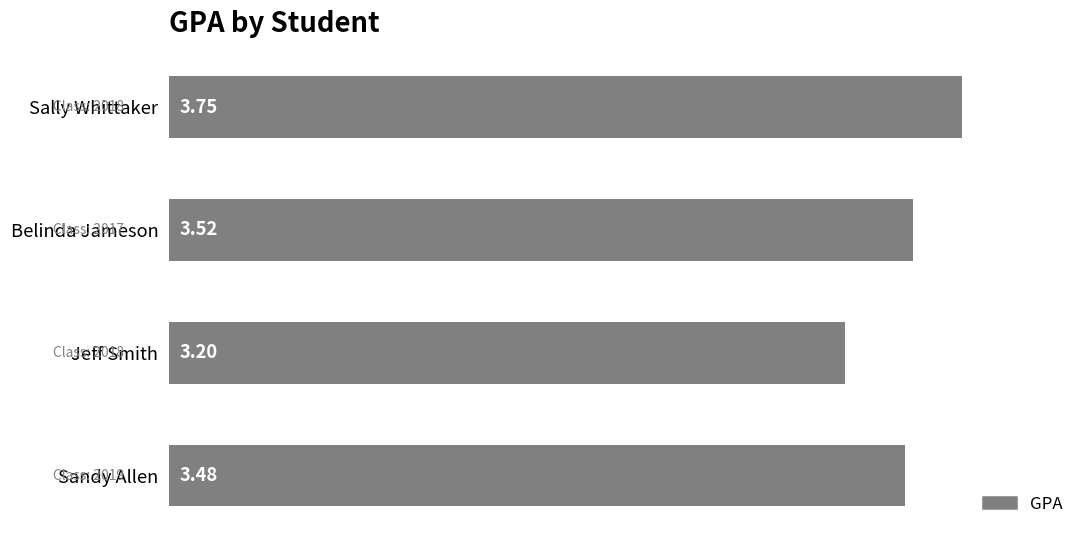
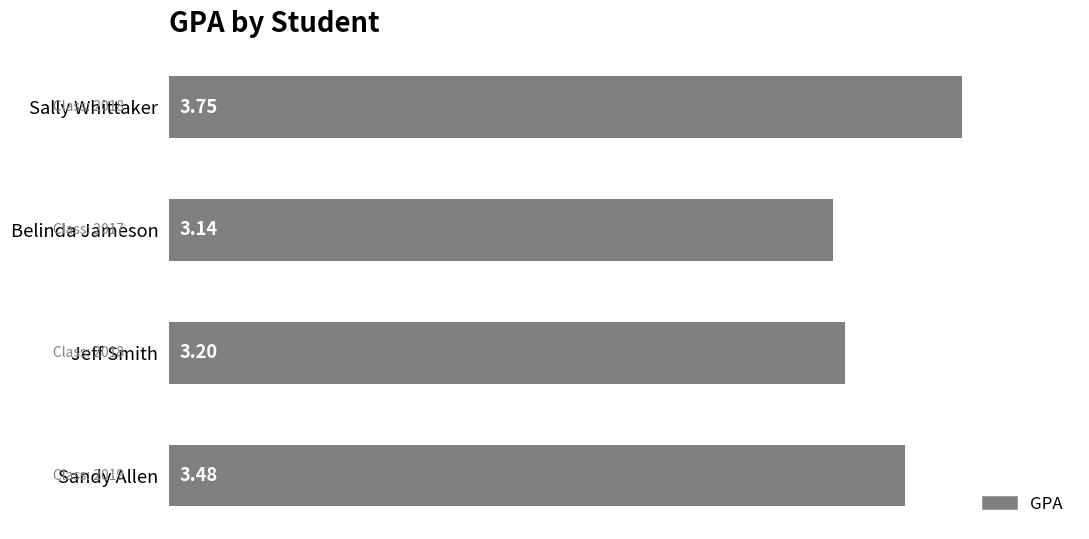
Belinda Jameson: 3.52 -> 3.14
